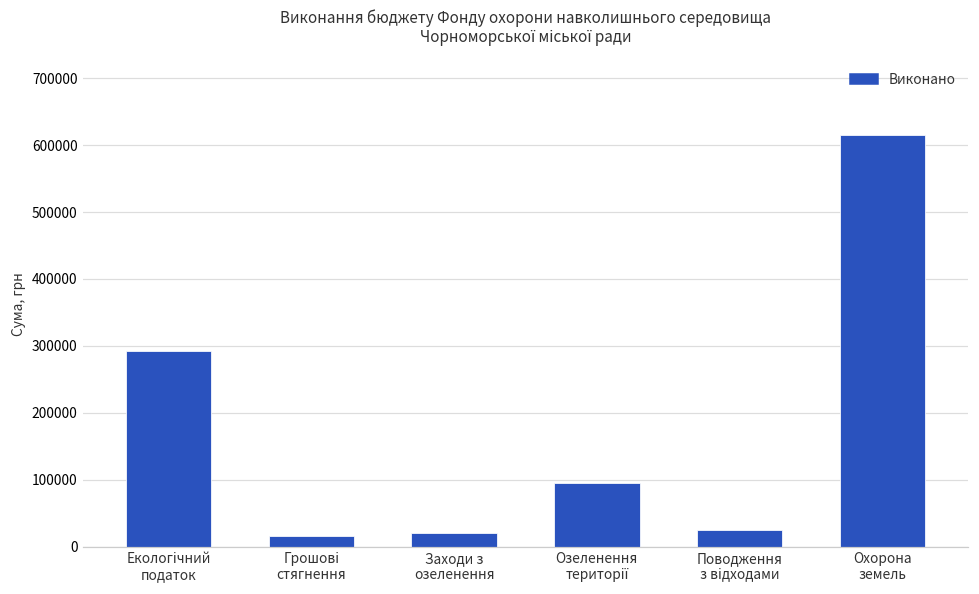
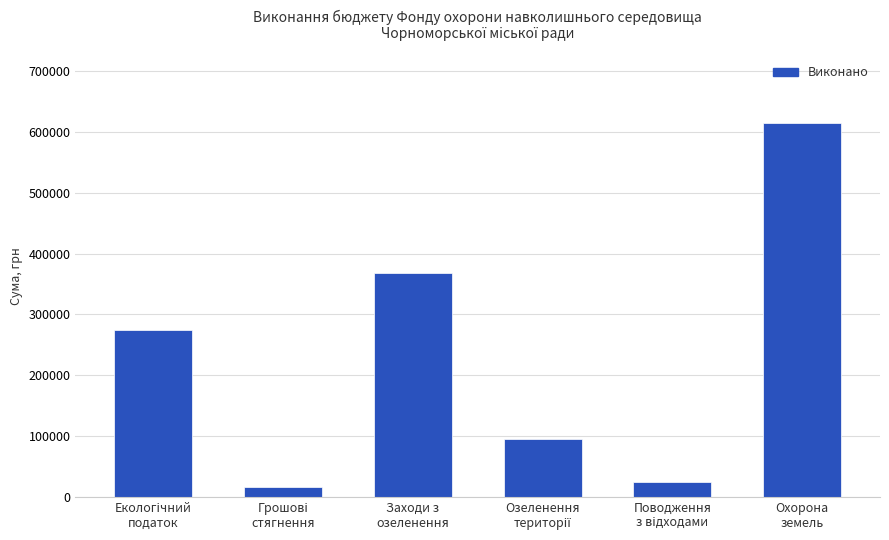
Екологічний податок: 290000 -> 280000
Заходи з озеленення: 20000 -> 370000
